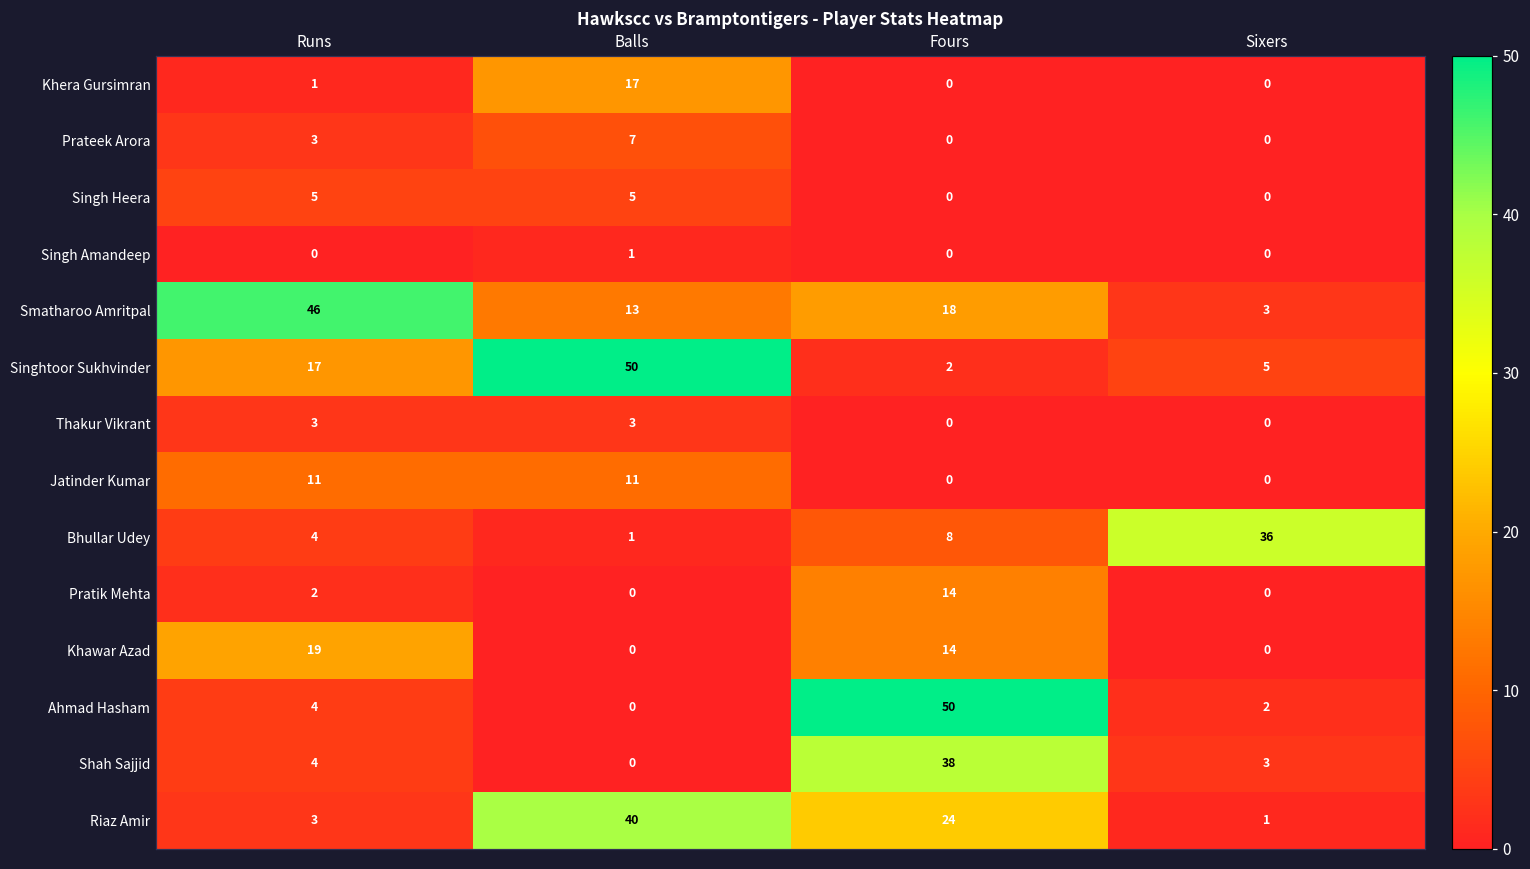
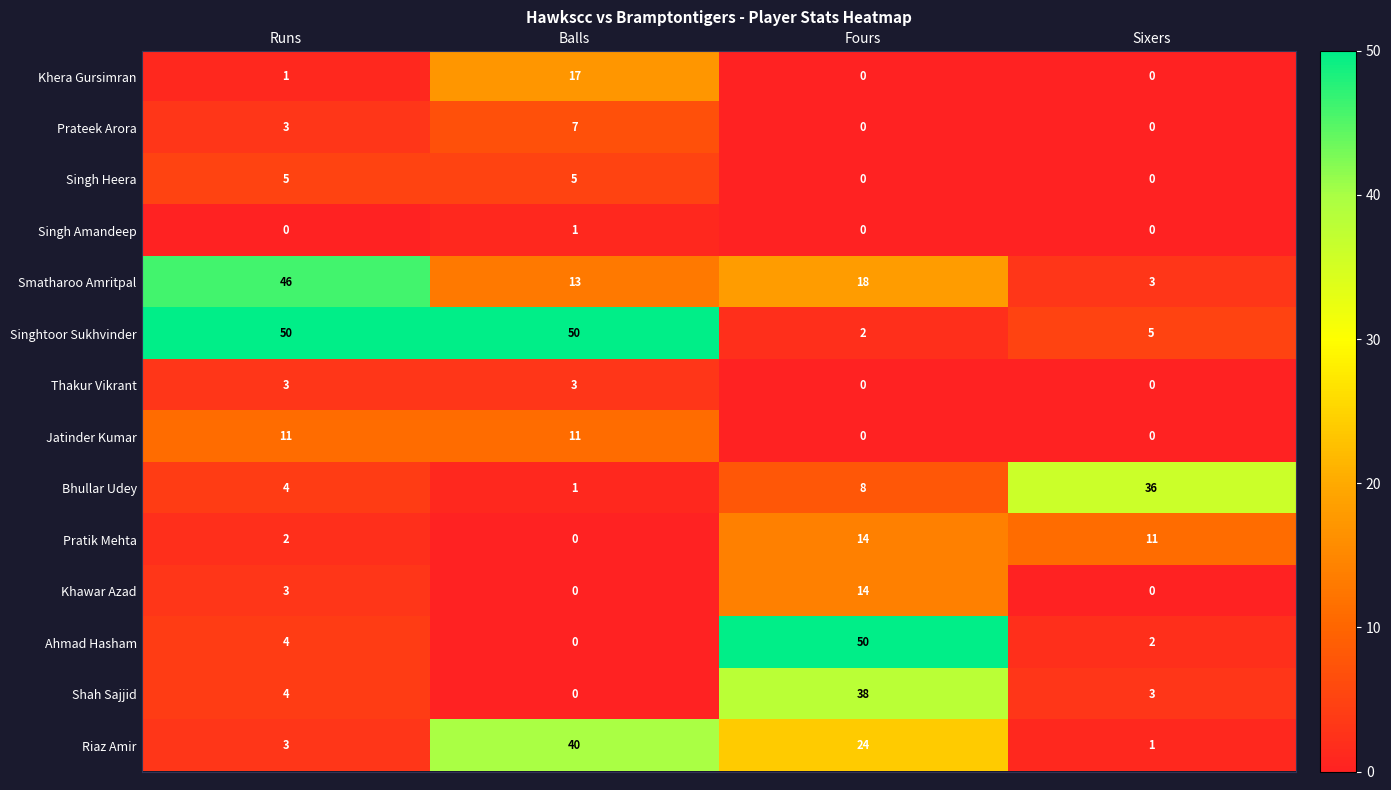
Singhtoor Sukhvinder, Runs: 17 -> 50
Pratik Mehta, Sixers: 0 -> 11
Khawar Azad, Runs: 19 -> 3
